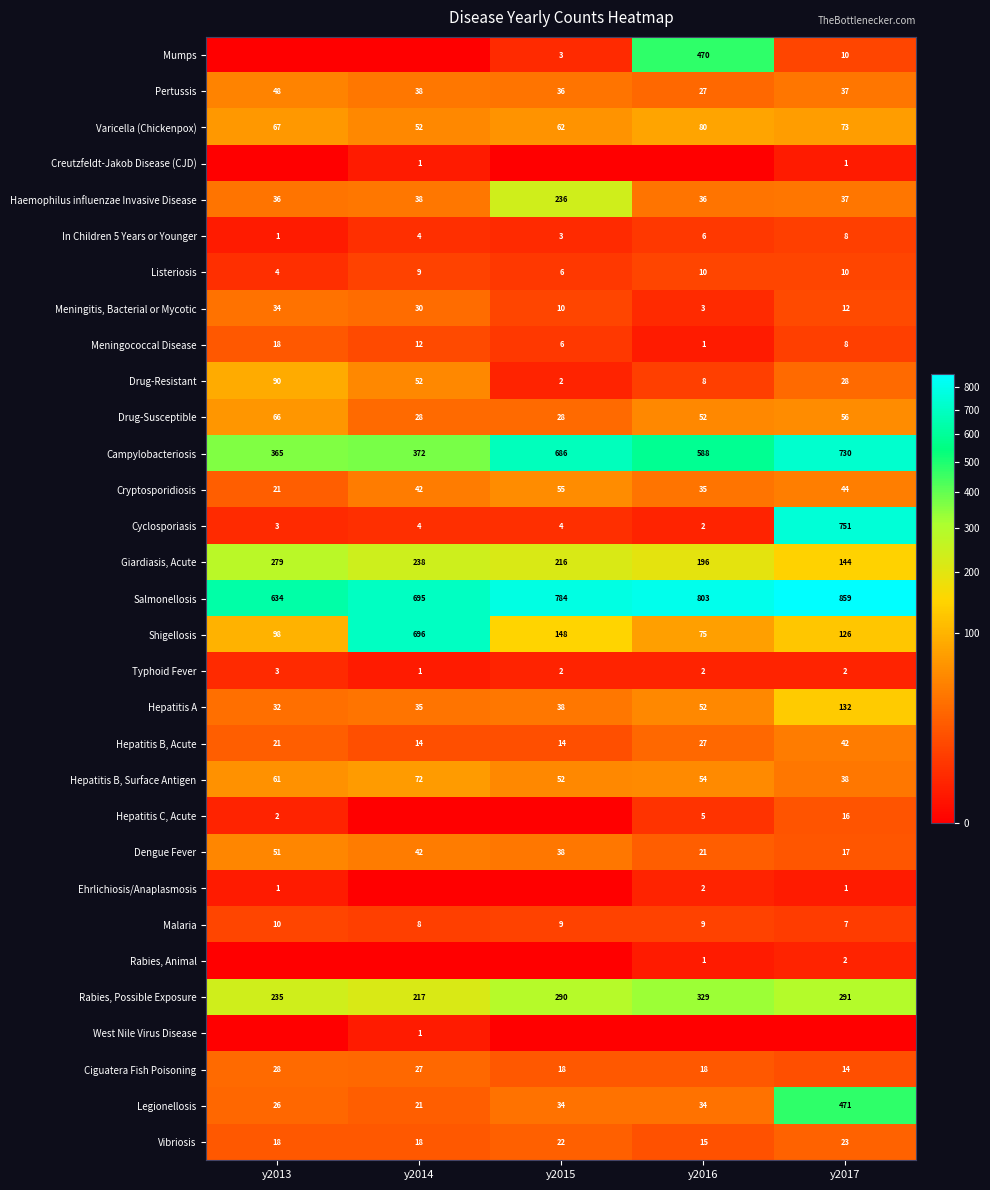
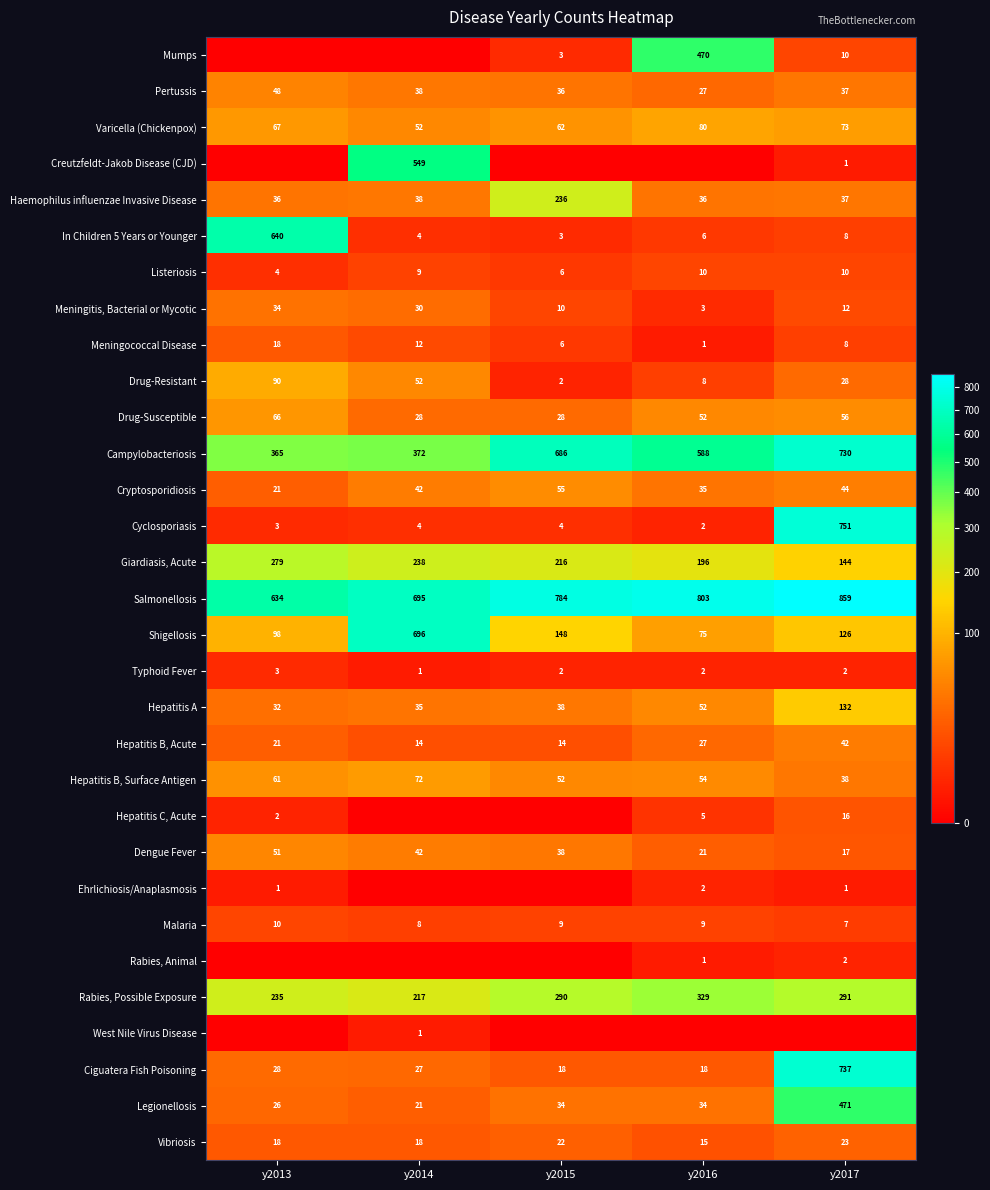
Creutzfeldt-Jakob Disease (CJD), y2014: 1 -> 549
In Children 5 Years or Younger, y2013: 1 -> 640
Ciguatera Fish Poisoning, y2017: 14 -> 737
